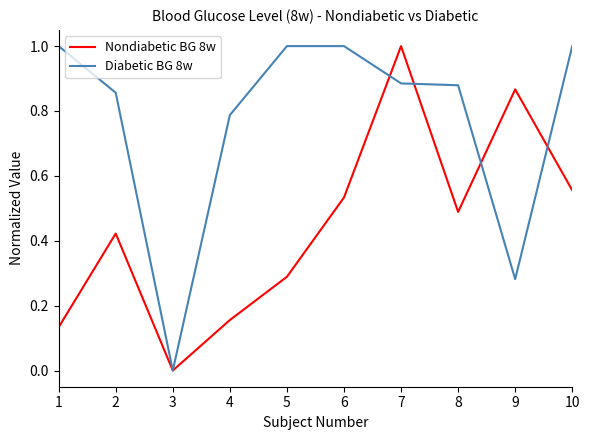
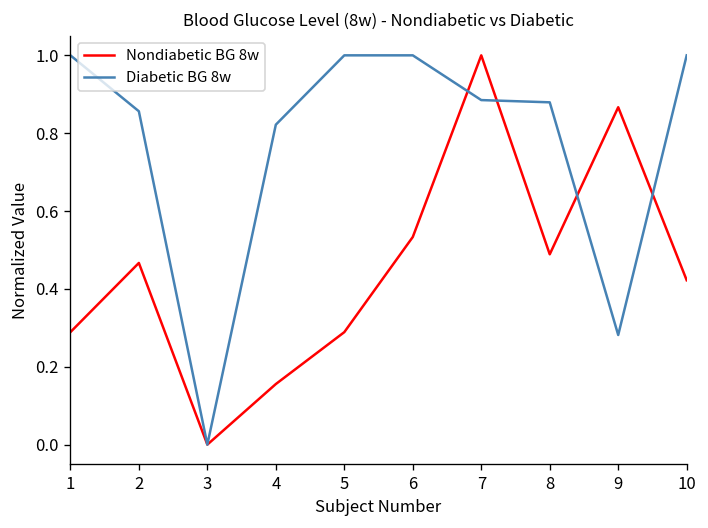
Nondiabetic BG 8w, 1: 0.13 -> 0.29
Nondiabetic BG 8w, 2: 0.42 -> 0.47
Diabetic BG 8w, 4: 0.79 -> 0.82
Nondiabetic BG 8w, 10: 0.56 -> 0.42
